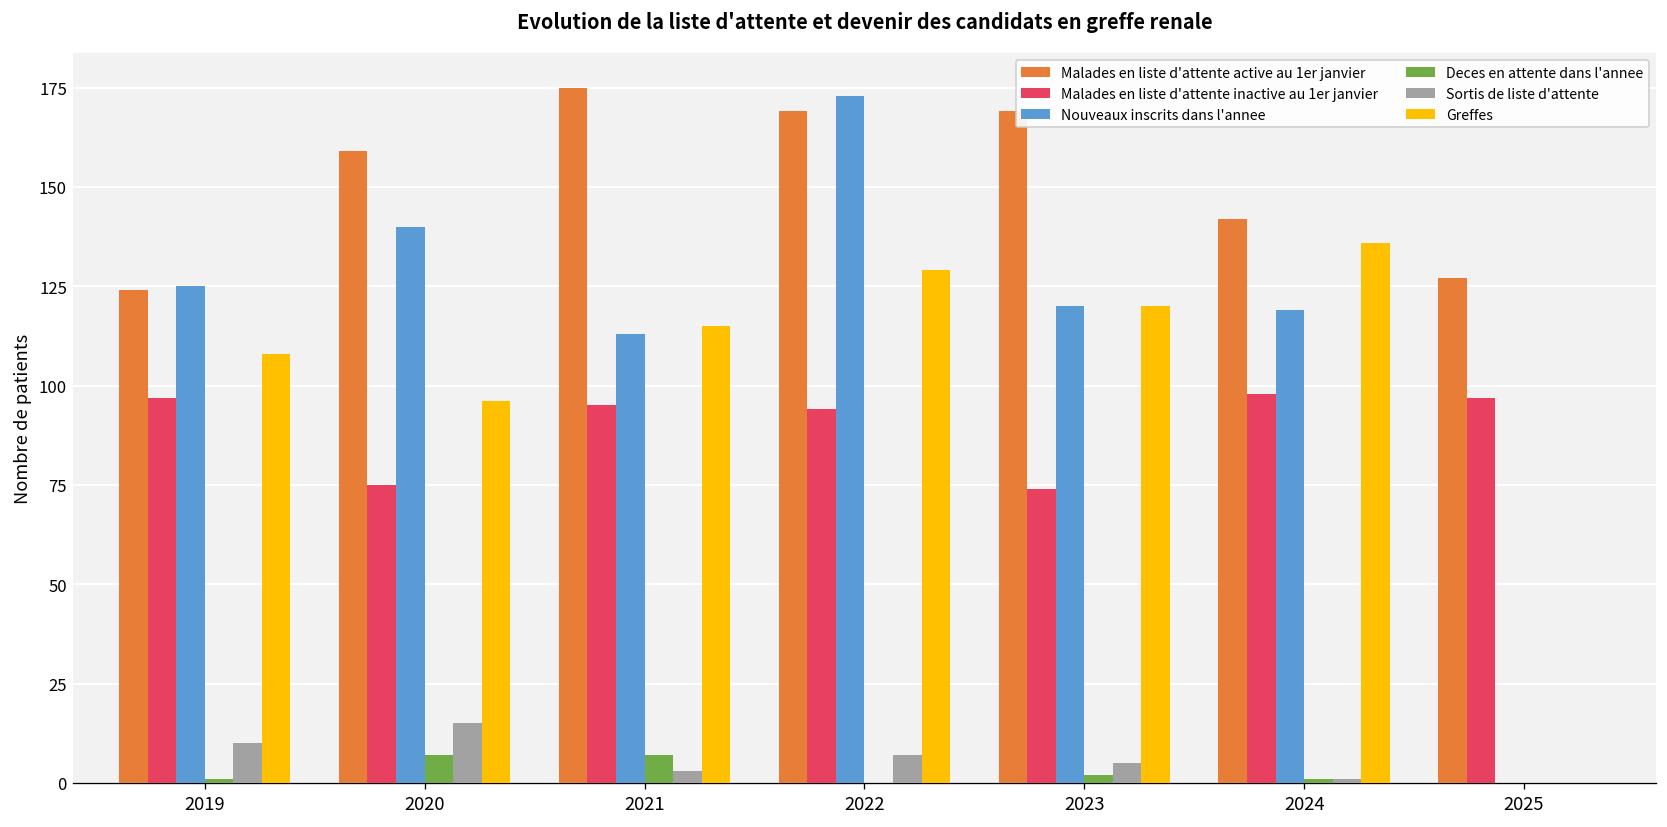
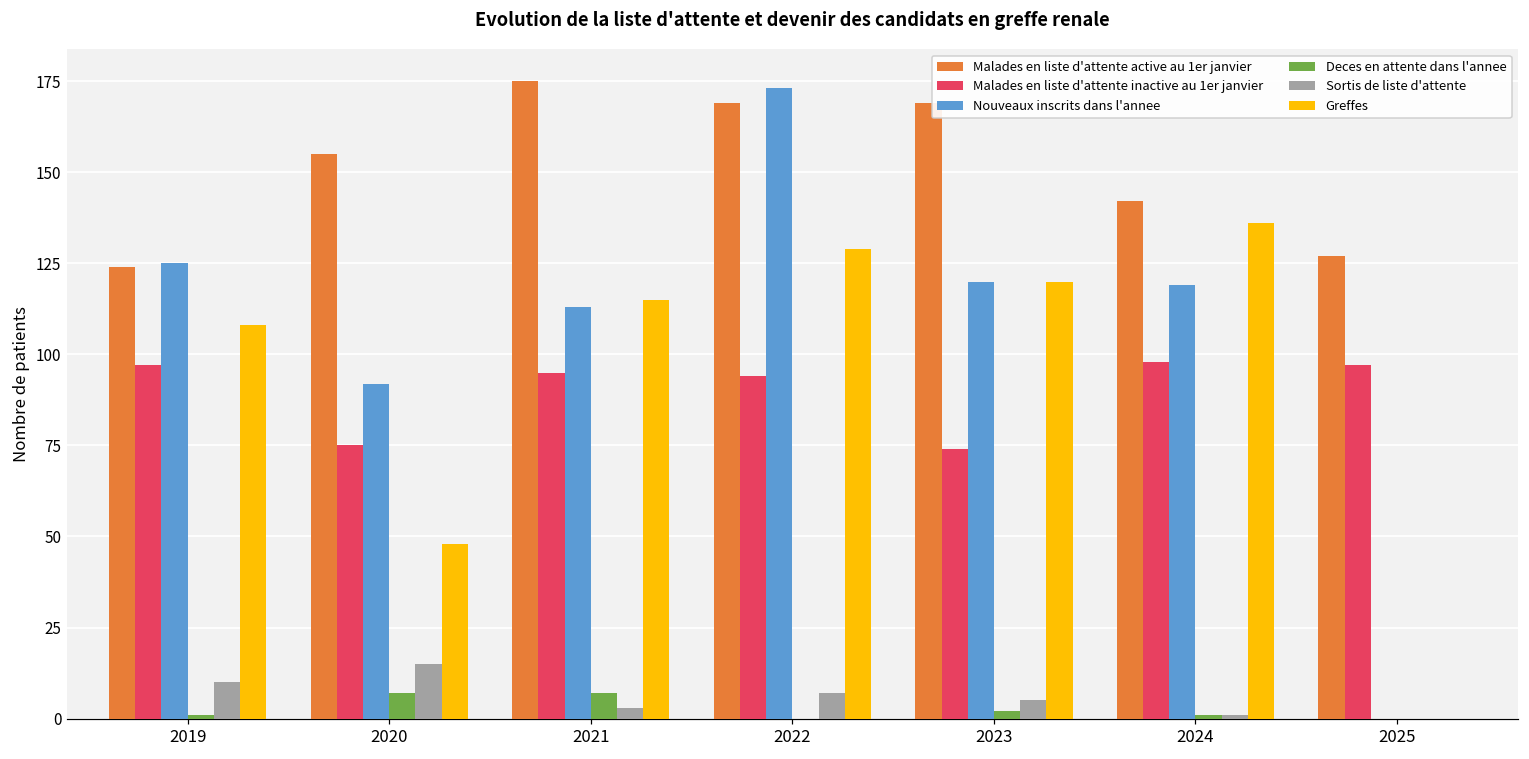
Malades en liste d'attente active au 1er janvier, 2020: 159 -> 155
Nouveaux inscrits dans l'annee, 2020: 140 -> 92
Greffes, 2020: 96 -> 48
